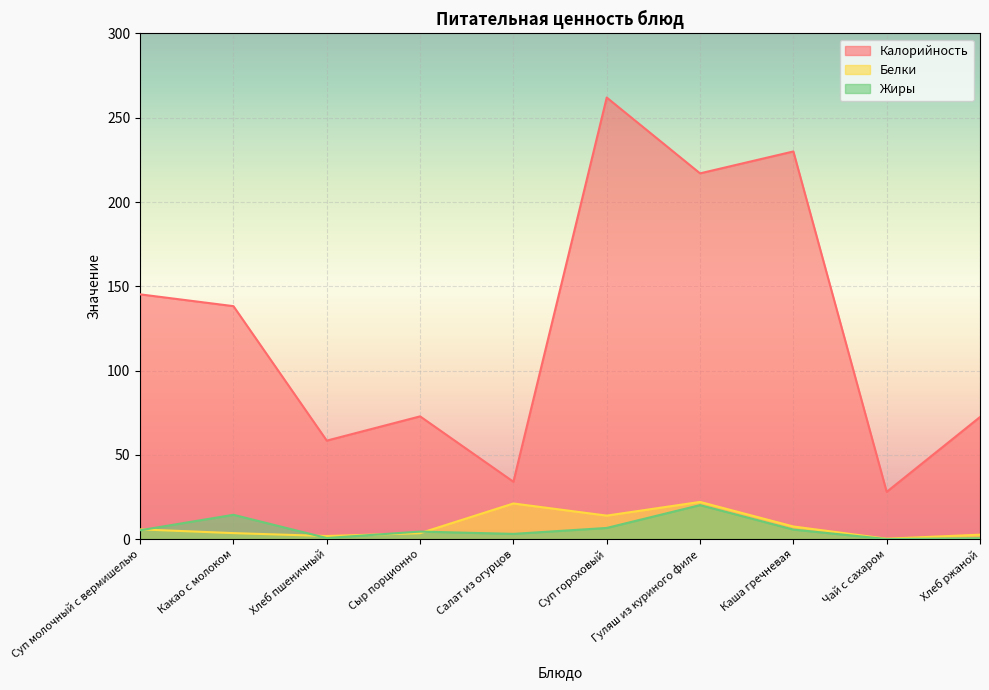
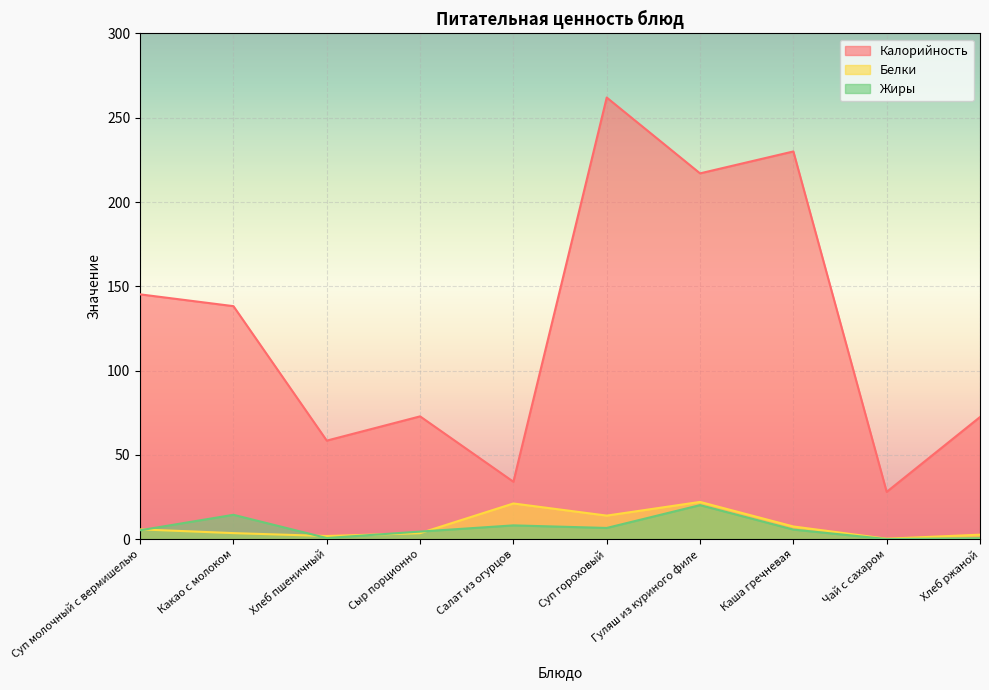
Жиры, Салат из огурцов: 3 -> 8
